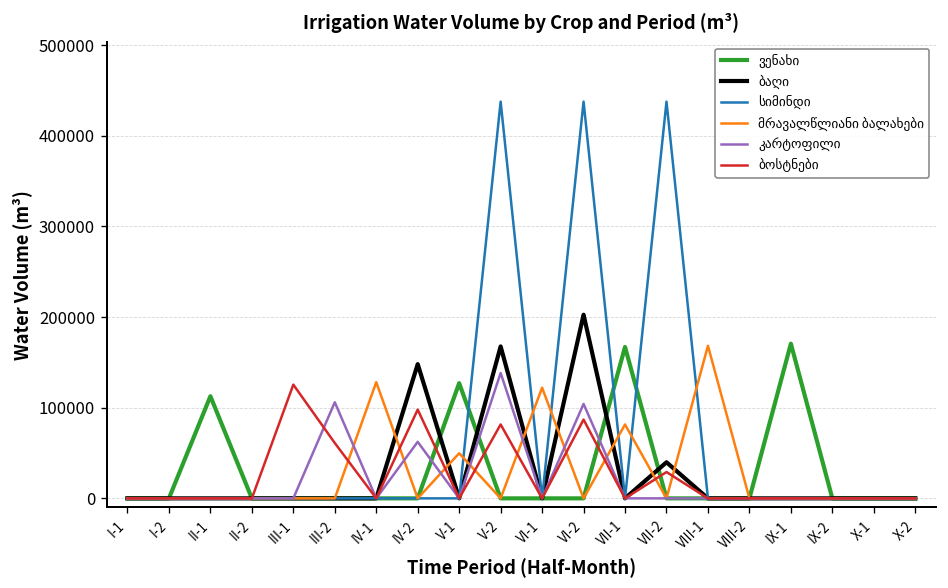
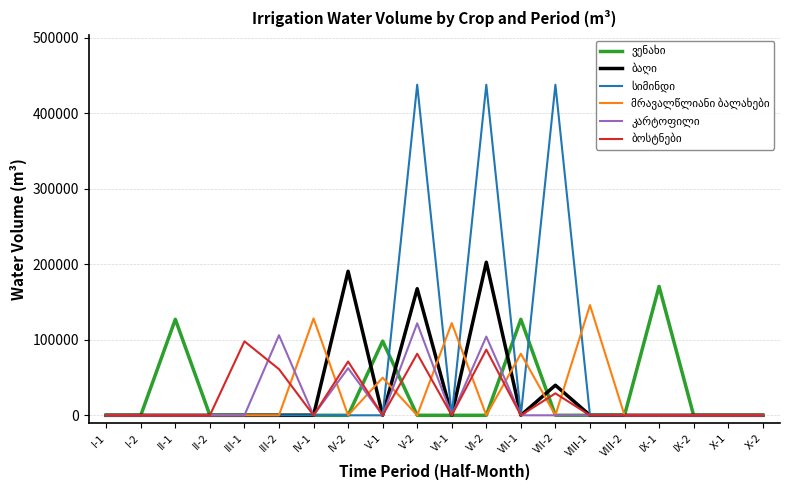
ვენახი, II-1: 110000 -> 130000
ბოსტნები, III-1: 130000 -> 100000
ბაღი, IV-2: 150000 -> 190000
ბოსტნები, IV-2: 100000 -> 70000
ვენახი, V-1: 130000 -> 100000
კარტოფილი, V-2: 140000 -> 120000
ვენახი, VII-1: 170000 -> 130000
მრავალწლიანი ბალახები, VIII-1: 170000 -> 150000
